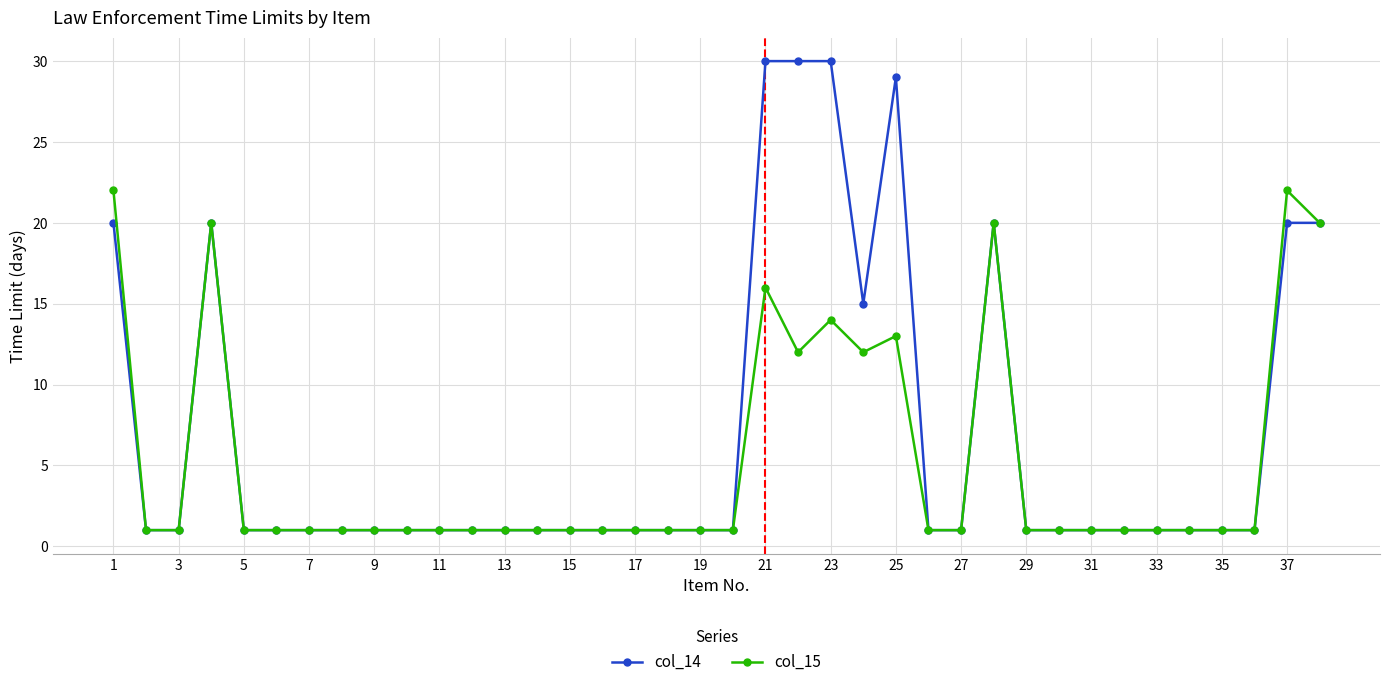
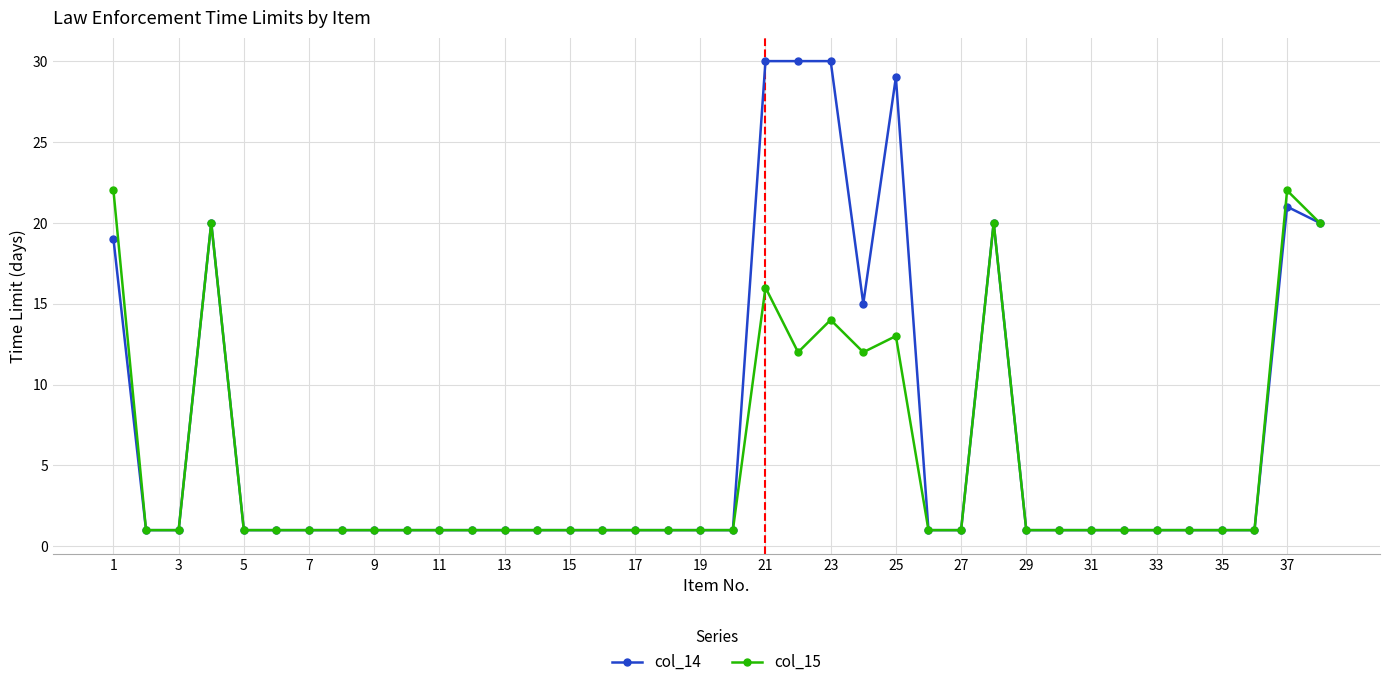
col_14, 1: 20 -> 19
col_14, 37: 20 -> 21
